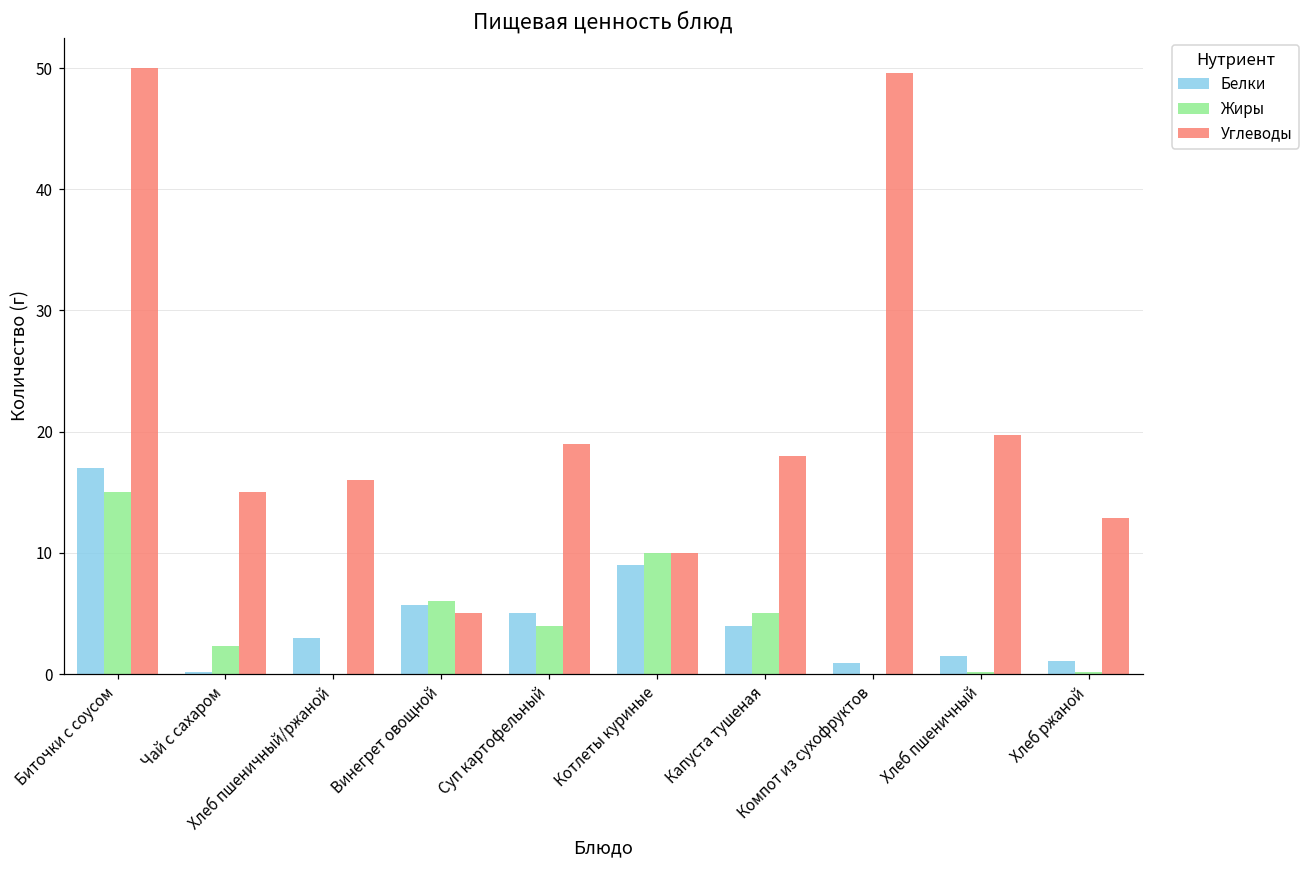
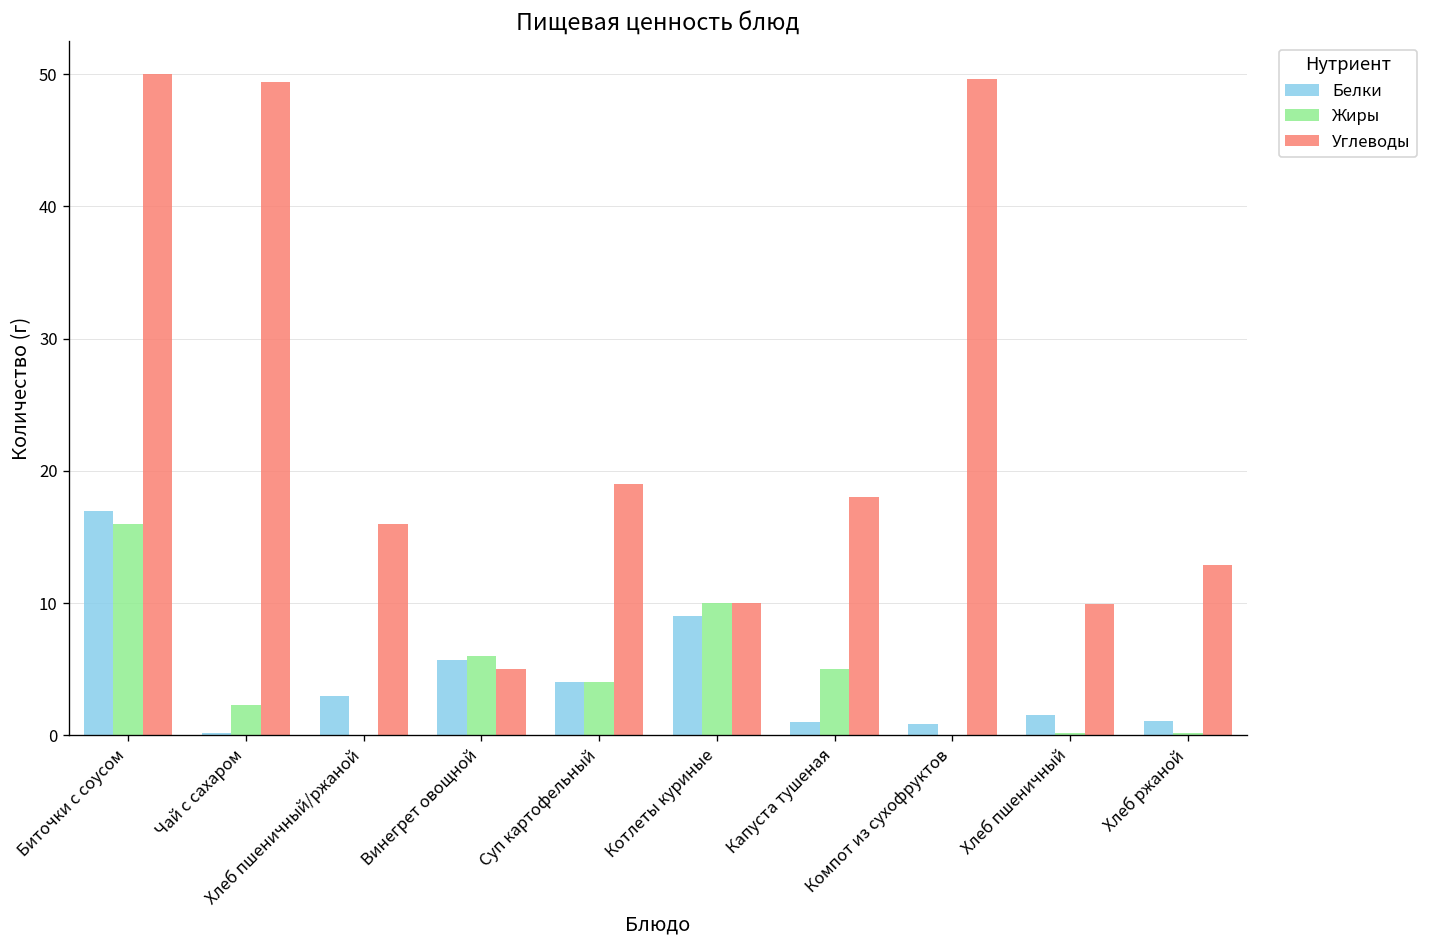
Жиры, Биточки с соусом: 15 -> 16
Углеводы, Чай с сахаром: 15.0 -> 49.4
Белки, Суп картофельный: 5 -> 4
Белки, Капуста тушеная: 4 -> 1
Углеводы, Хлеб пшеничный: 19.8 -> 9.9
